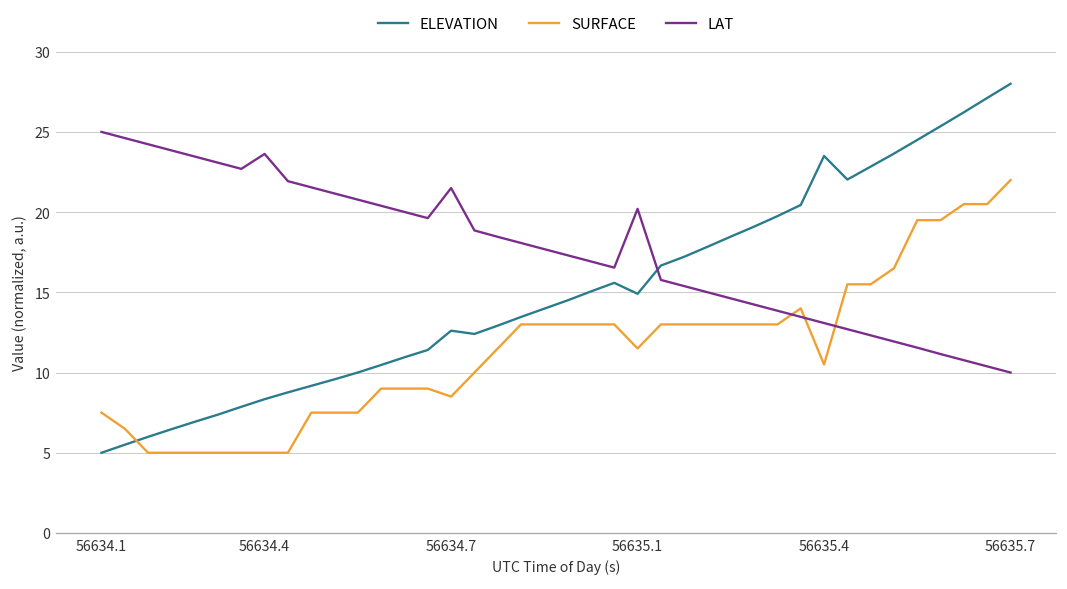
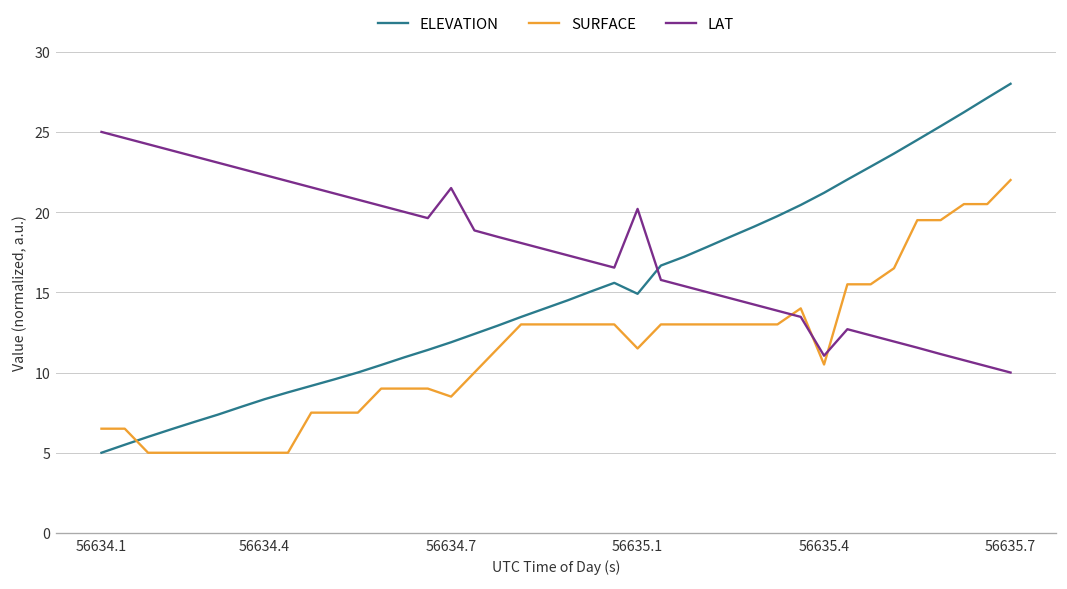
SURFACE, 56634.1: 7.5 -> 6.5
LAT, 56634.4: 23.6 -> 22.3
ELEVATION, 56634.7: 12.6 -> 11.9
ELEVATION, 56635.4: 23.5 -> 21.2
LAT, 56635.4: 13.1 -> 11.0
